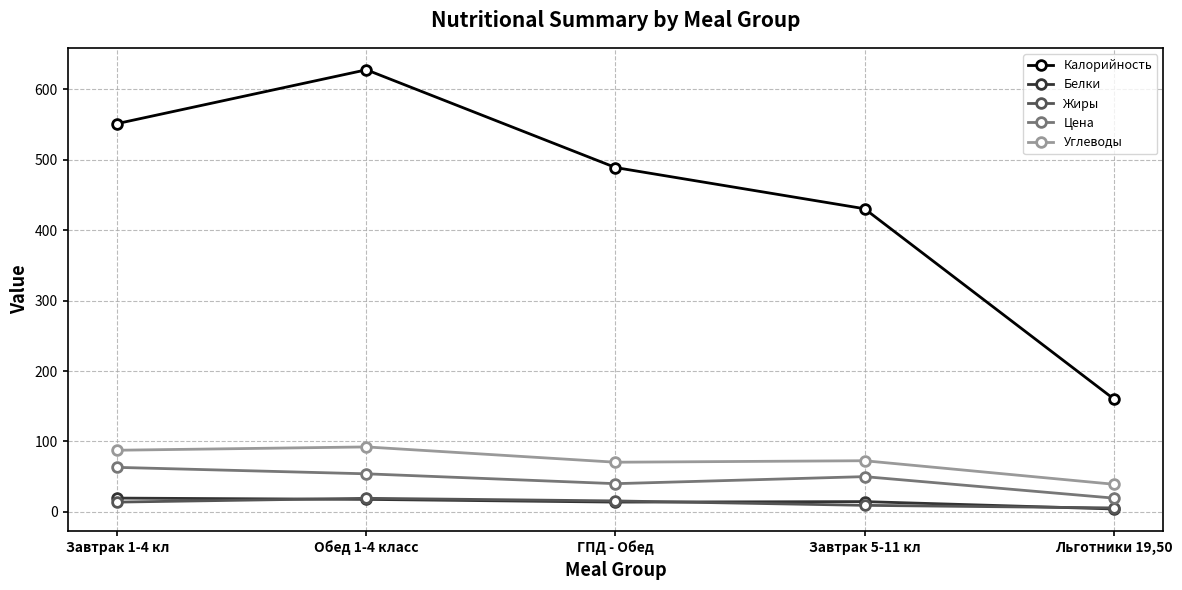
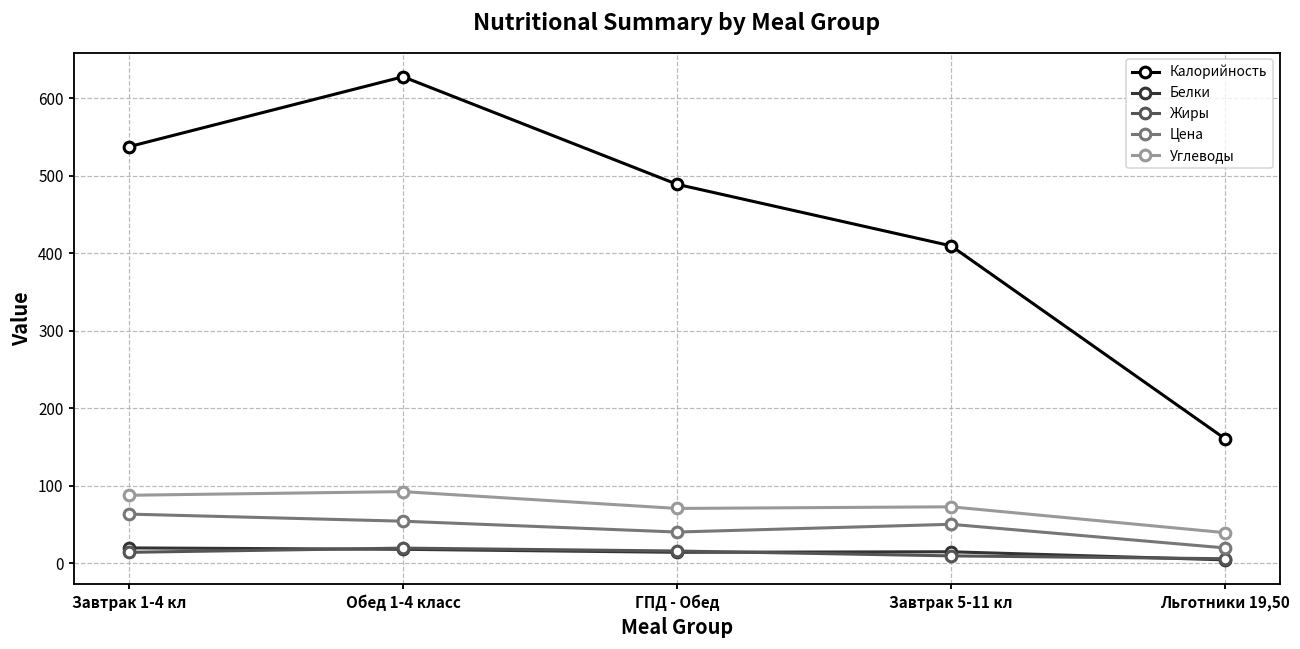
Калорийность, Завтрак 1-4 кл: 550 -> 540
Калорийность, Завтрак 5-11 кл: 430 -> 410
